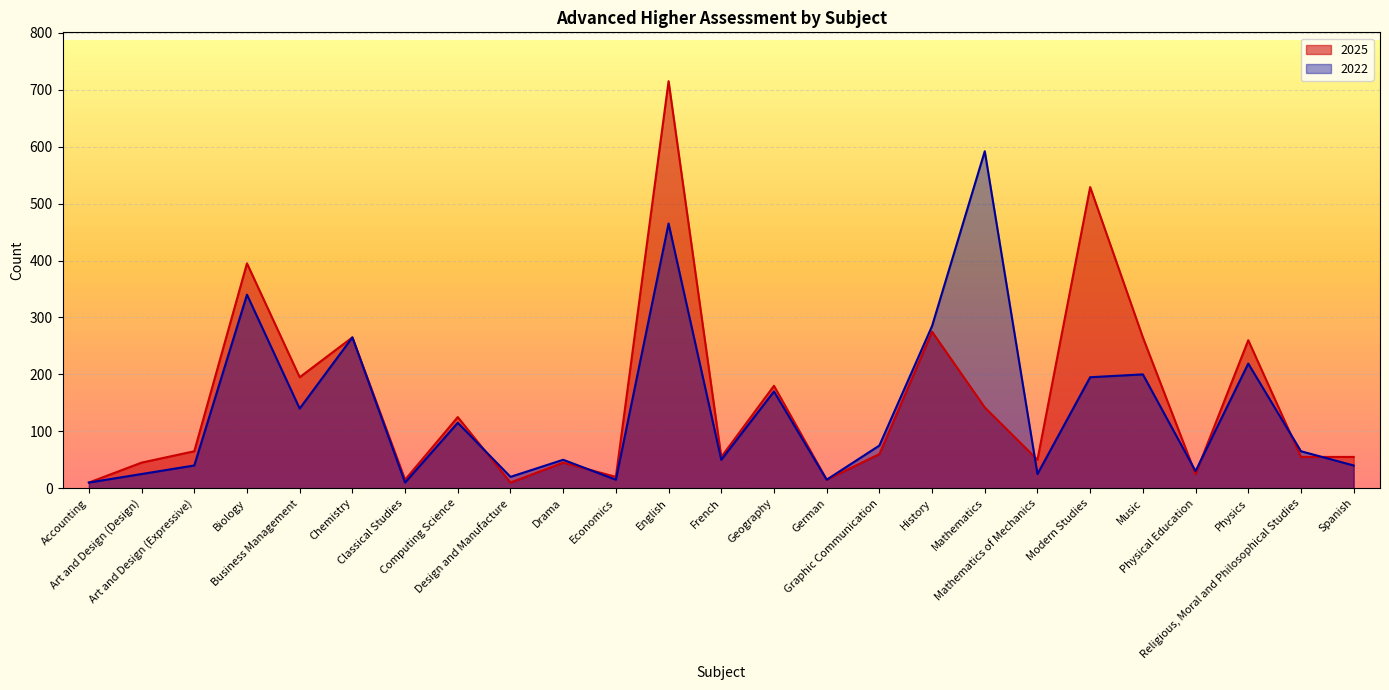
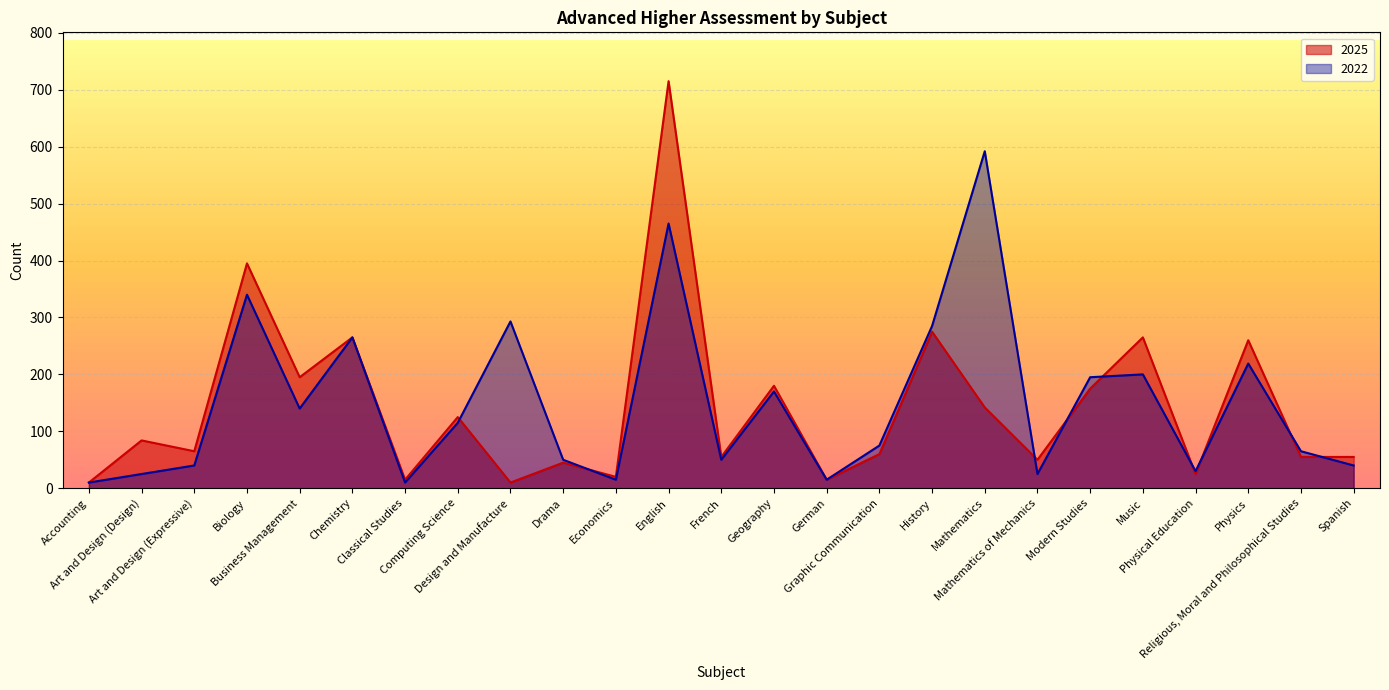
2025, Art and Design (Design): 50 -> 80
2022, Design and Manufacture: 20 -> 290
2025, Modern Studies: 530 -> 180
